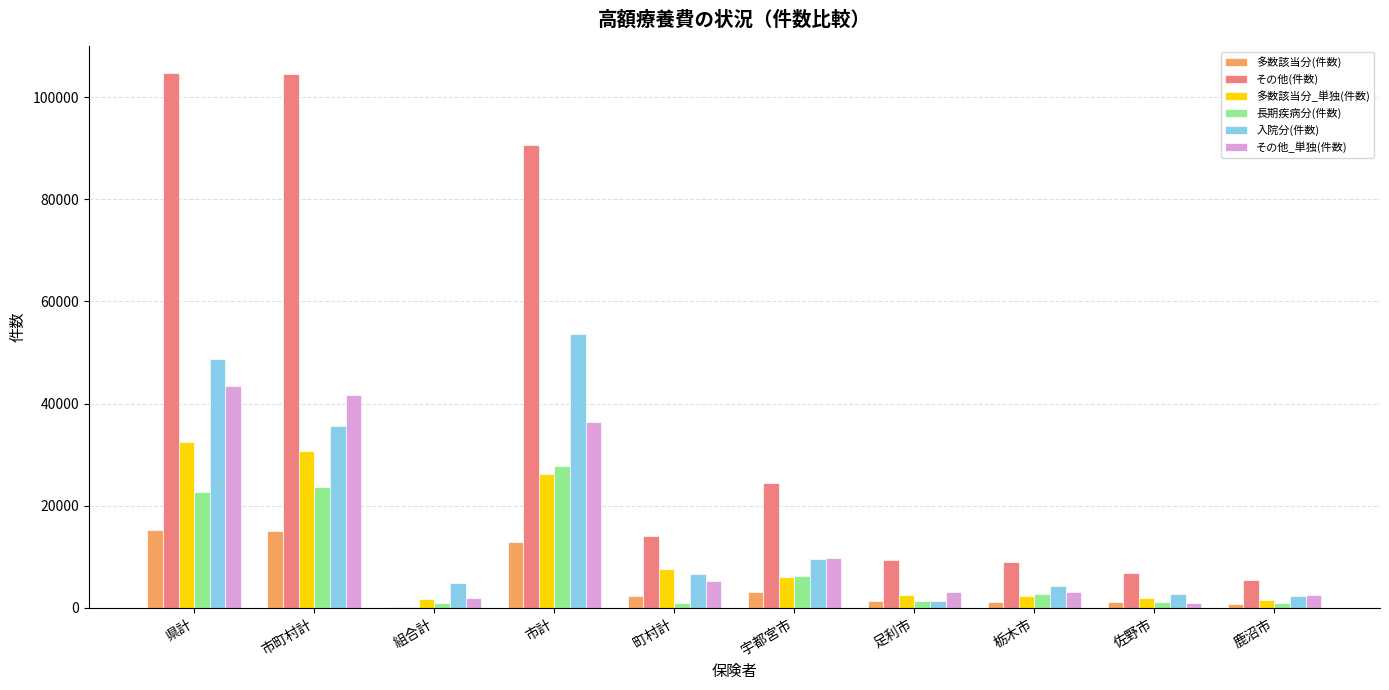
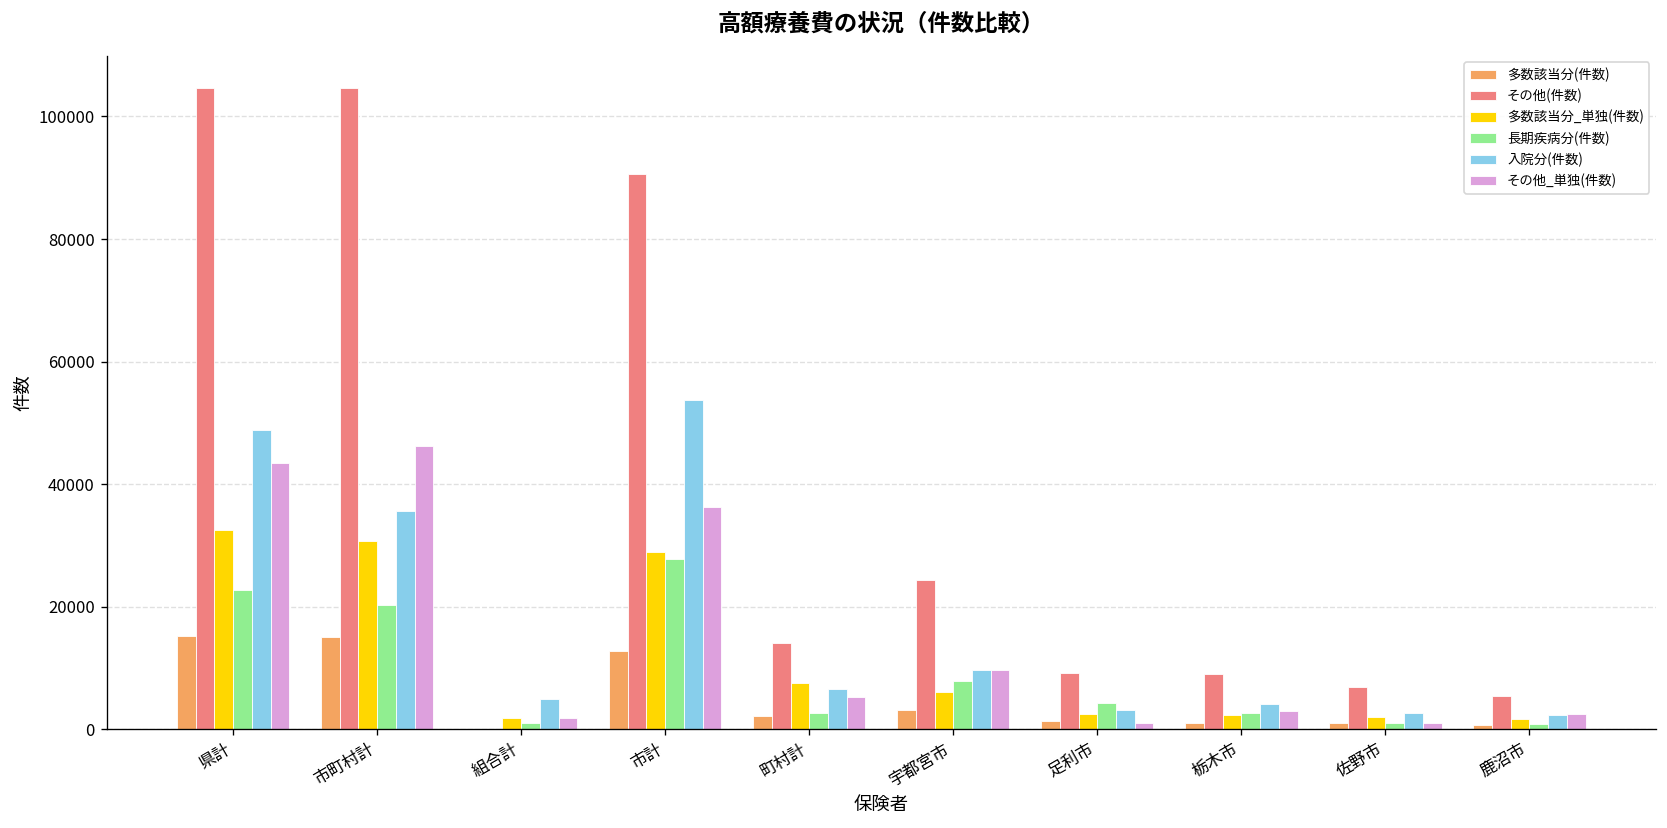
長期疾病分(件数), 市町村計: 24000 -> 20000
その他_単独(件数), 市町村計: 42000 -> 46000
多数該当分_単独(件数), 市計: 26000 -> 29000
長期疾病分(件数), 町村計: 1000 -> 3000
長期疾病分(件数), 宇都宮市: 6000 -> 8000
長期疾病分(件数), 足利市: 1000 -> 4000
入院分(件数), 足利市: 1000 -> 3000
その他_単独(件数), 足利市: 3000 -> 1000
